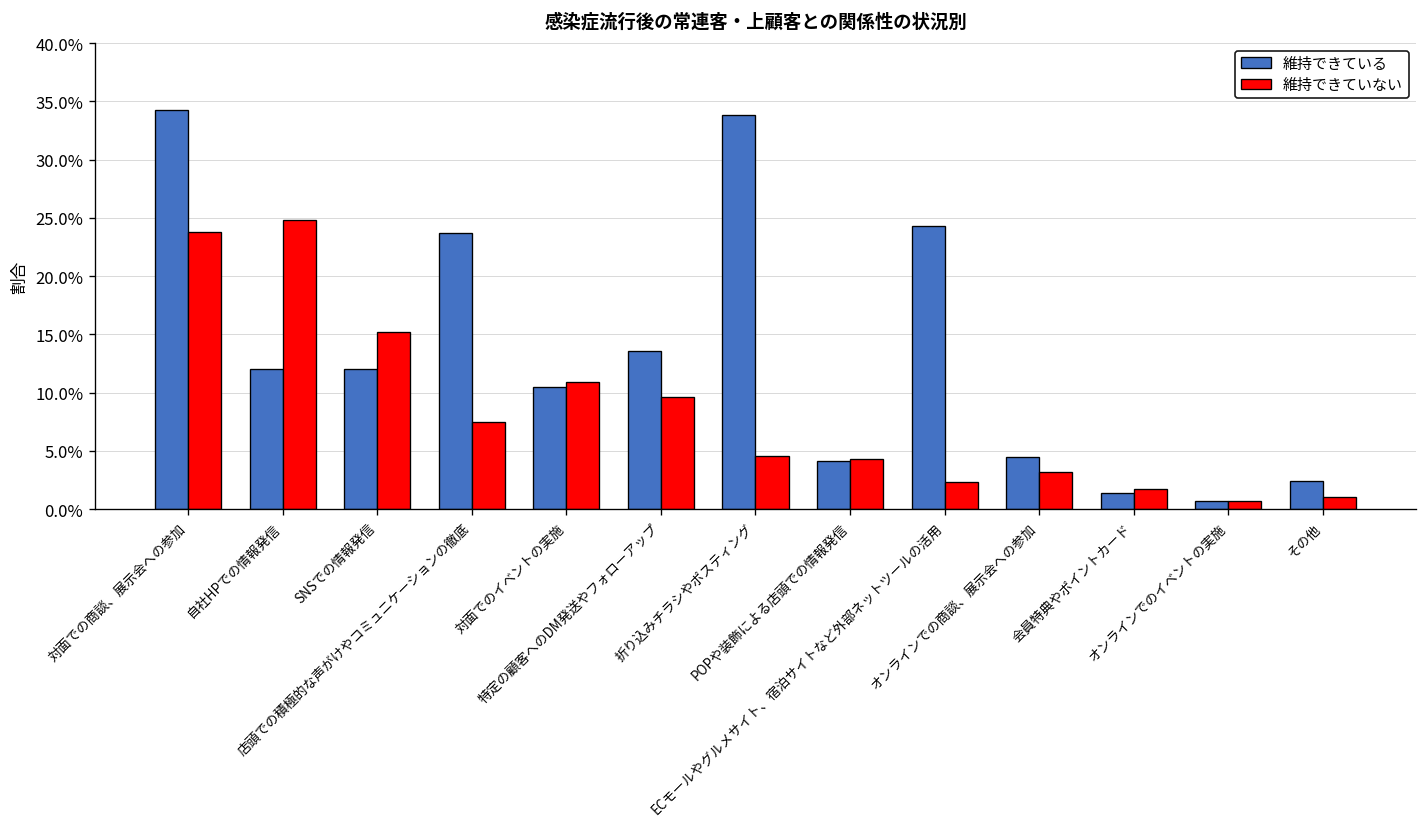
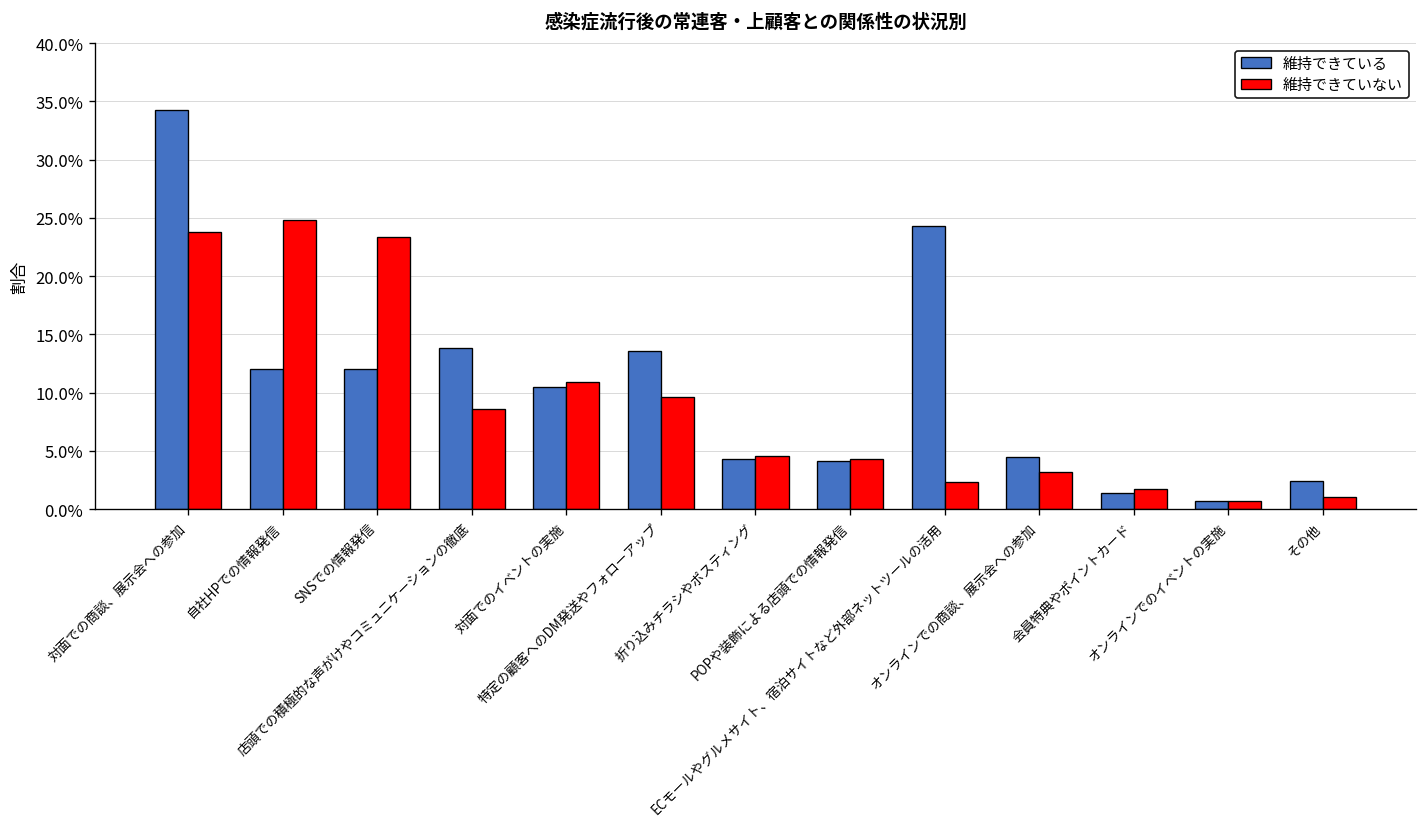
維持できていない, SNSでの情報発信: 15% -> 23%
維持できている, 店頭での積極的な声がけやコミュニケーションの徹底: 24% -> 14%
維持できていない, 店頭での積極的な声がけやコミュニケーションの徹底: 8% -> 9%
維持できている, 折り込みチラシやポスティング: 34% -> 4%
